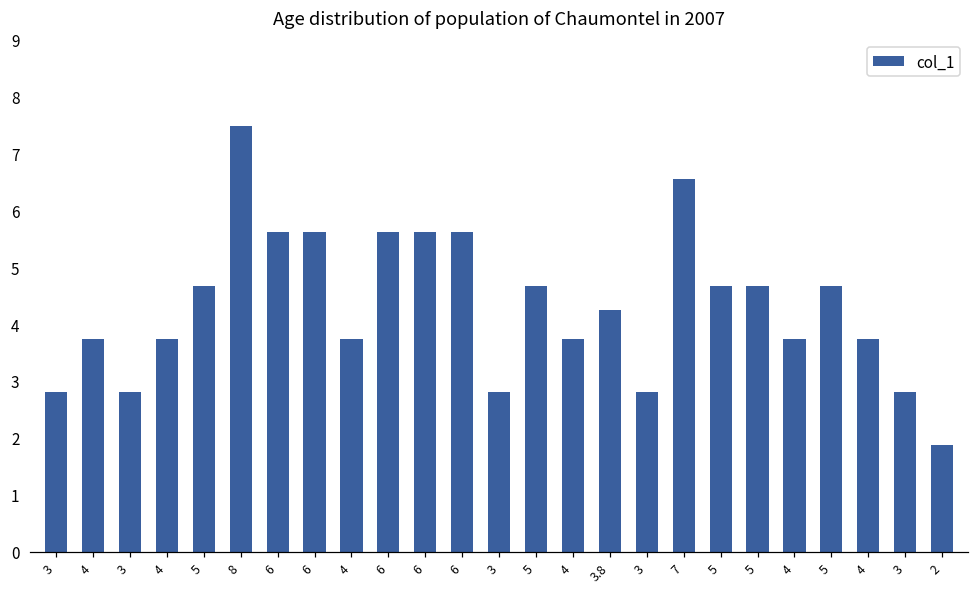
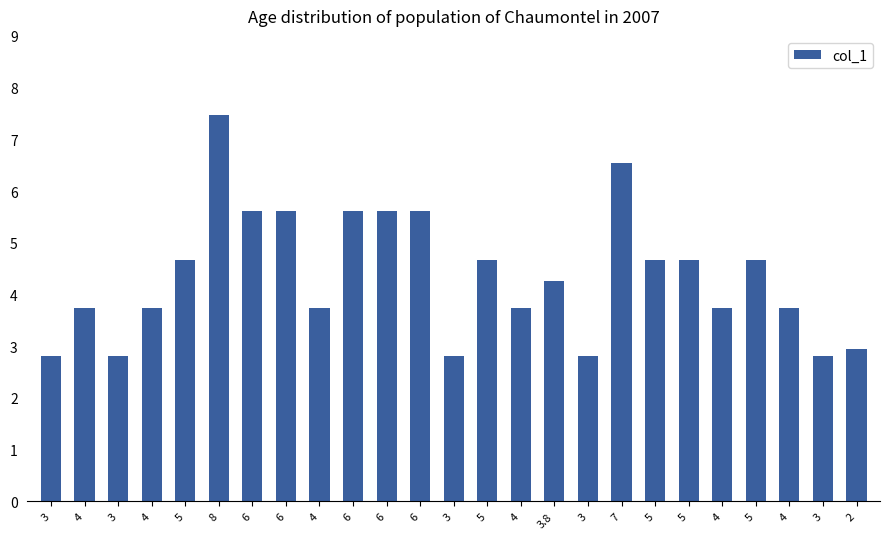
2: 1.9 -> 2.9
